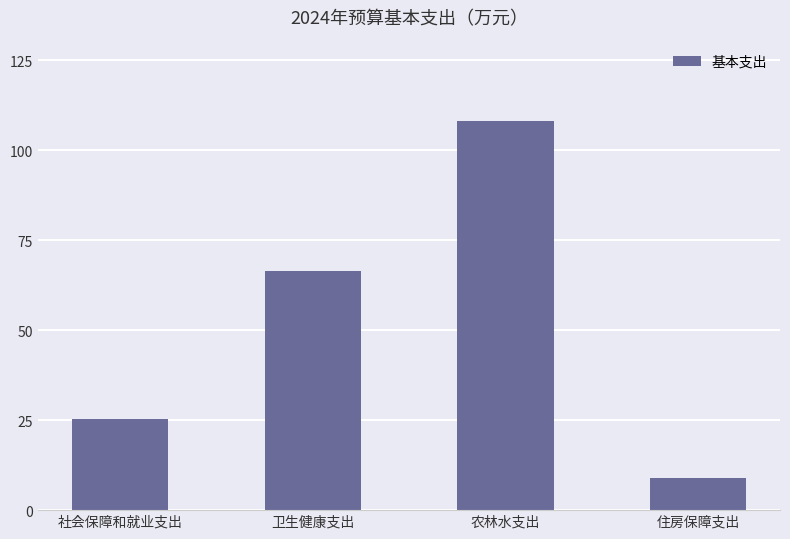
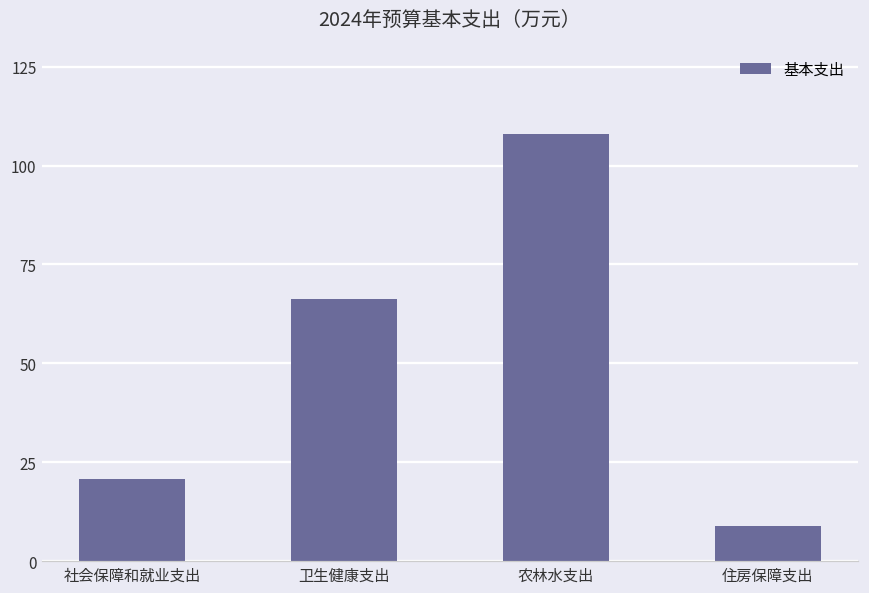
社会保障和就业支出: 25 -> 21
